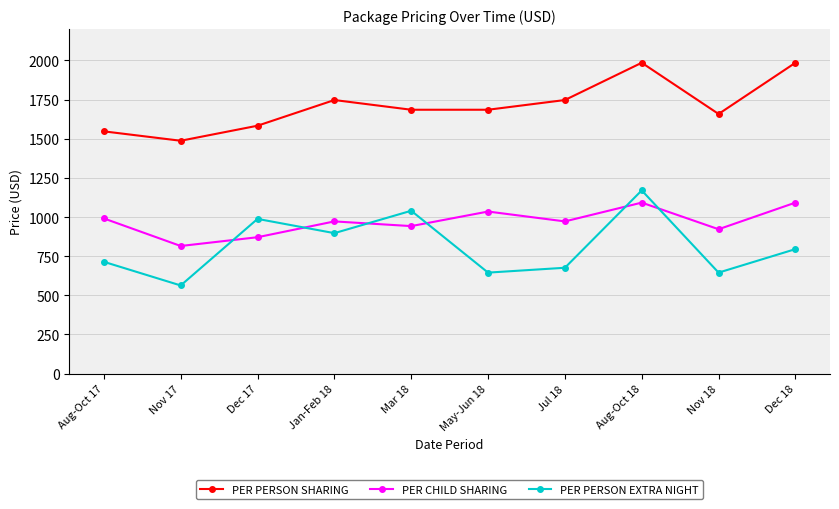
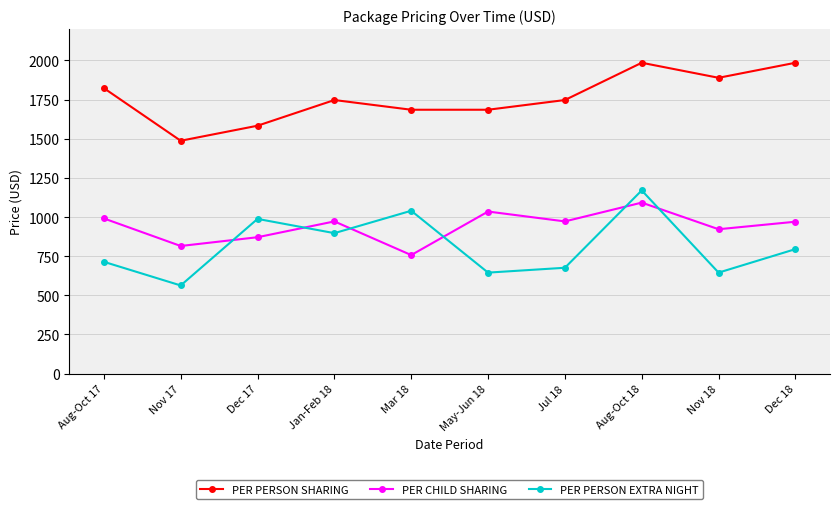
PER PERSON SHARING, Aug-Oct 17: 1550 -> 1820
PER CHILD SHARING, Mar 18: 940 -> 760
PER PERSON SHARING, Nov 18: 1660 -> 1890
PER CHILD SHARING, Dec 18: 1090 -> 970
